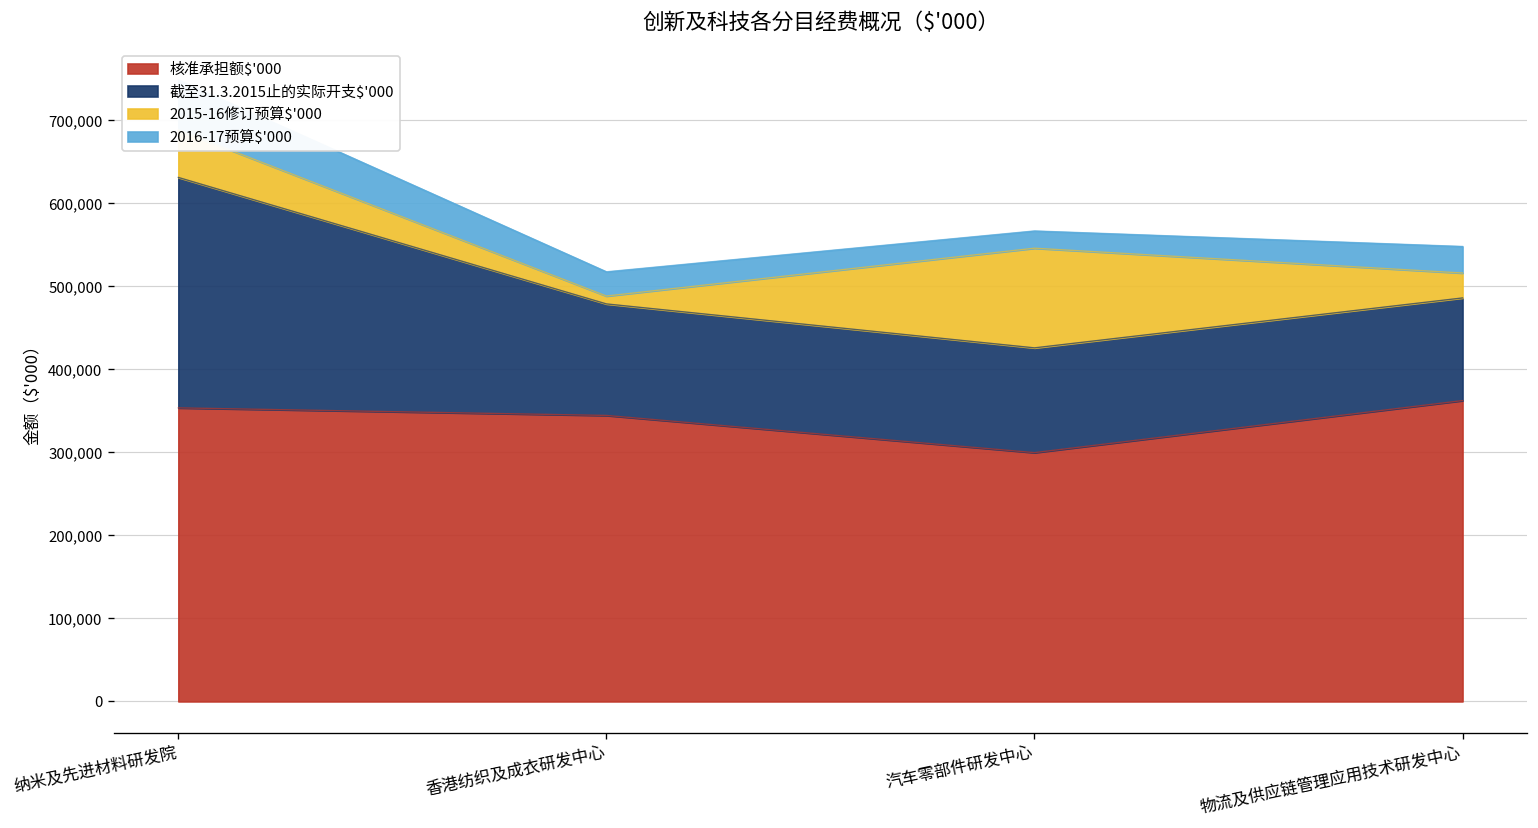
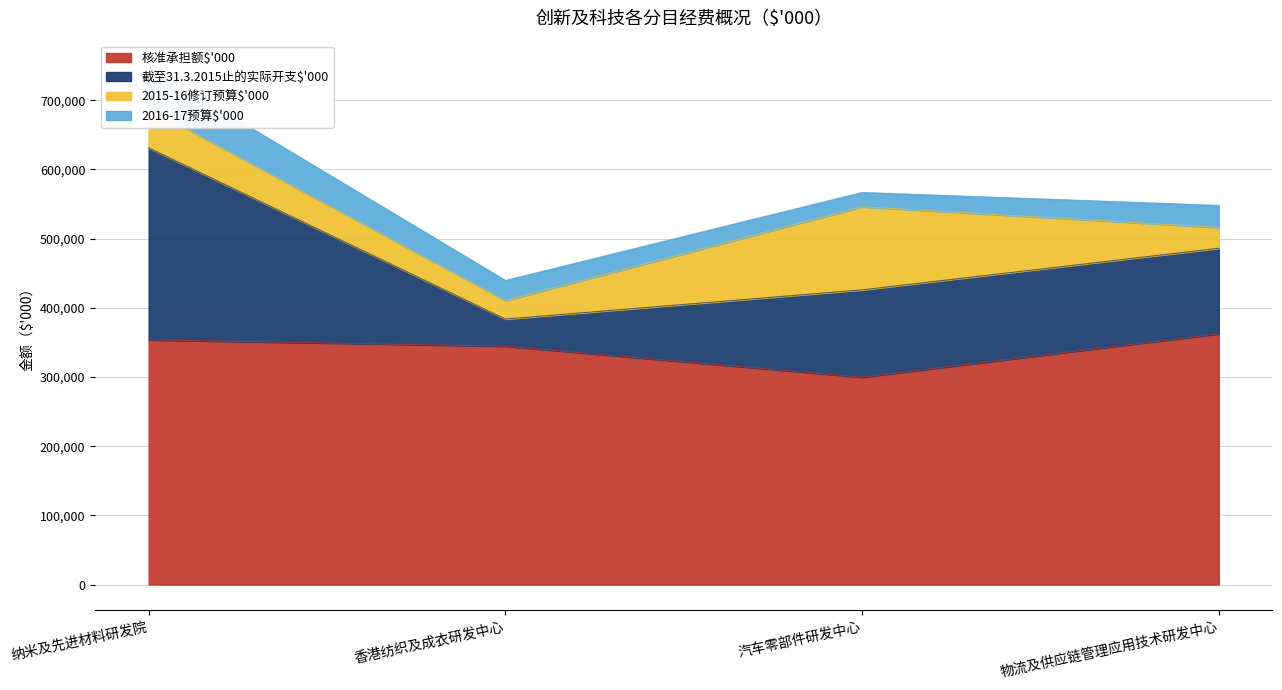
截至31.3.2015止的实际开支$'000, 香港纺织及成衣研发中心: 130,000 -> 40,000
2015-16修订预算$'000, 香港纺织及成衣研发中心: 10,000 -> 30,000
